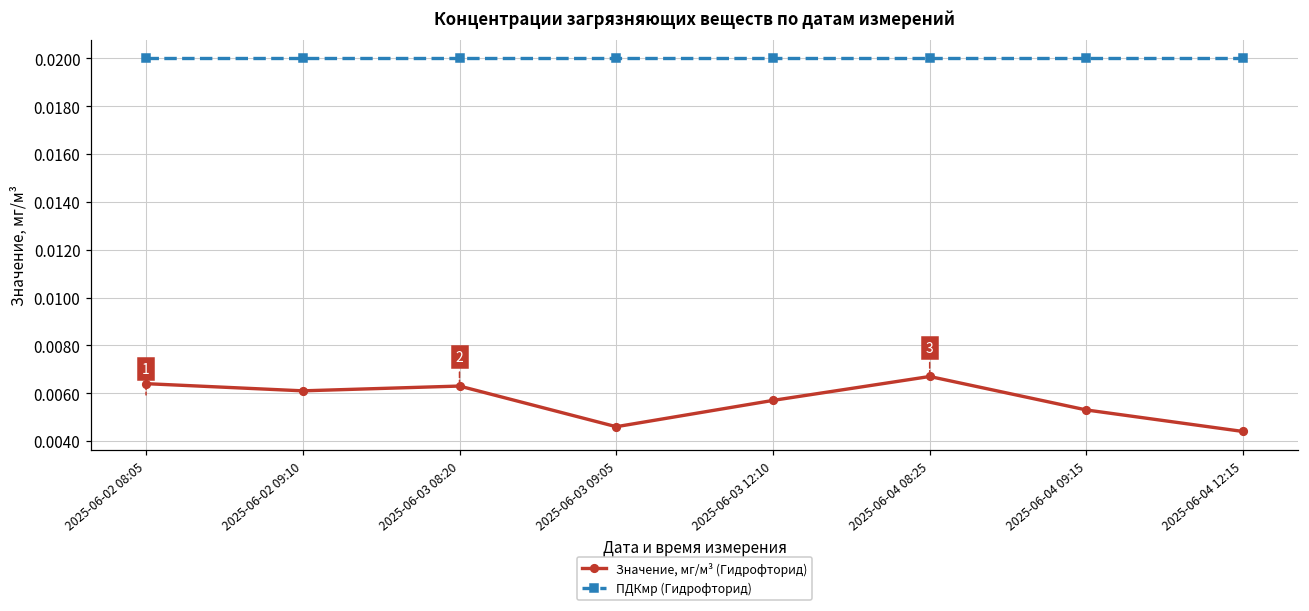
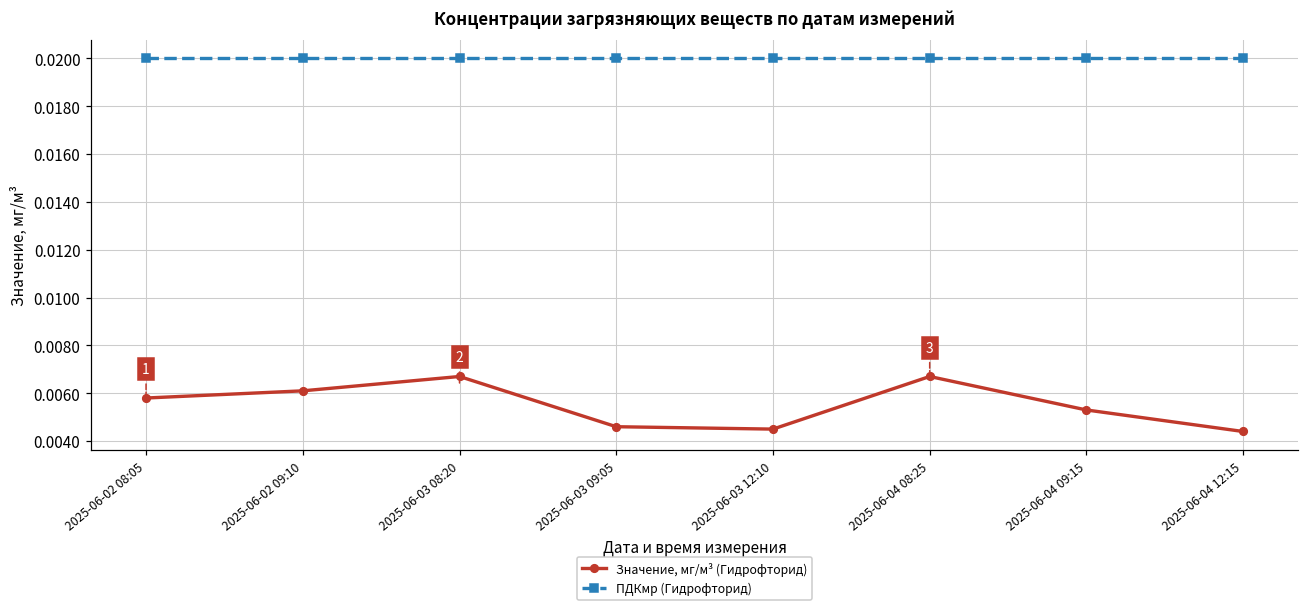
Значение, мг/м³ (Гидрофторид), 2025-06-02 08:05: 0.0064 -> 0.0058
Значение, мг/м³ (Гидрофторид), 2025-06-03 08:20: 0.0063 -> 0.0067
Значение, мг/м³ (Гидрофторид), 2025-06-03 12:10: 0.0057 -> 0.0045
